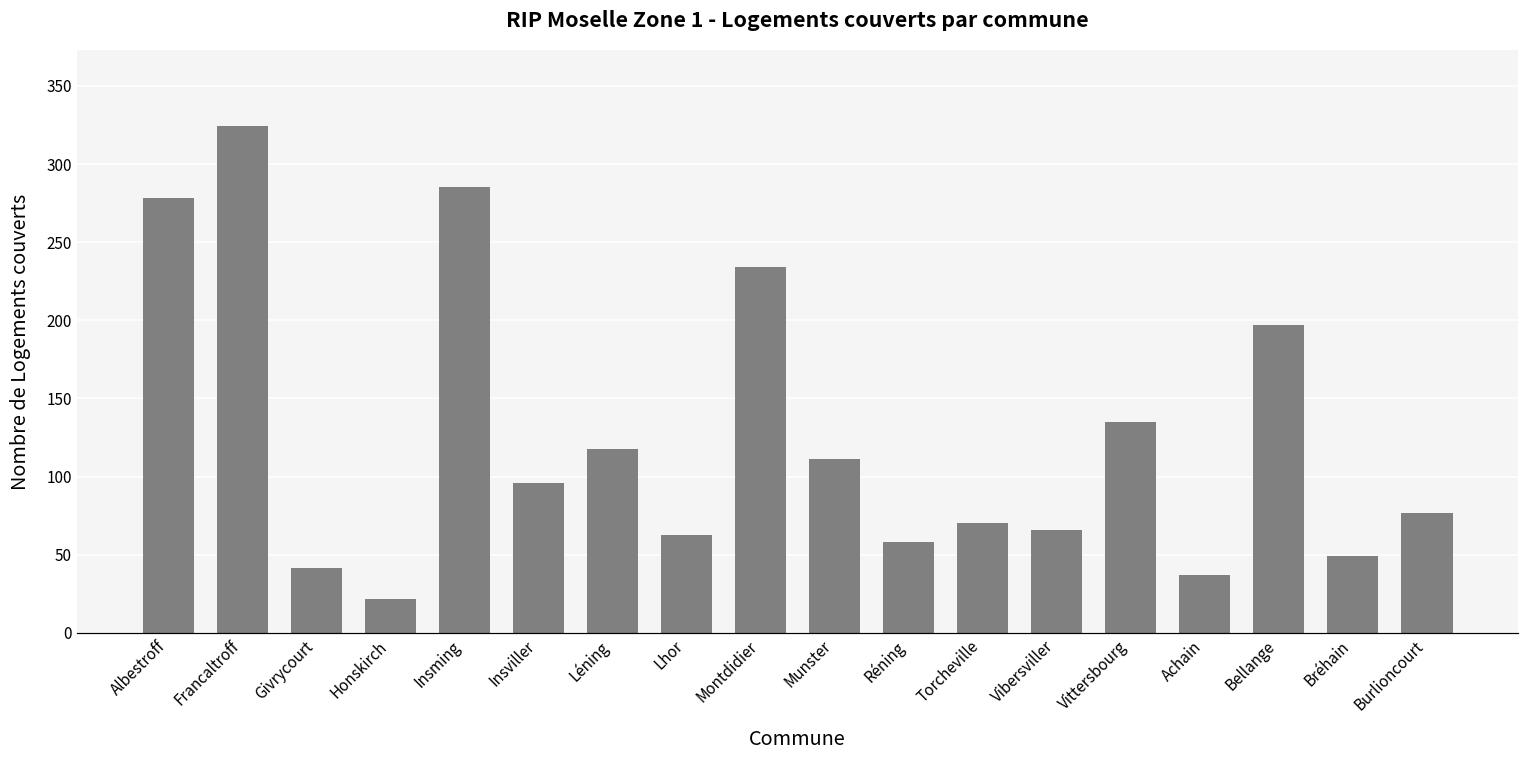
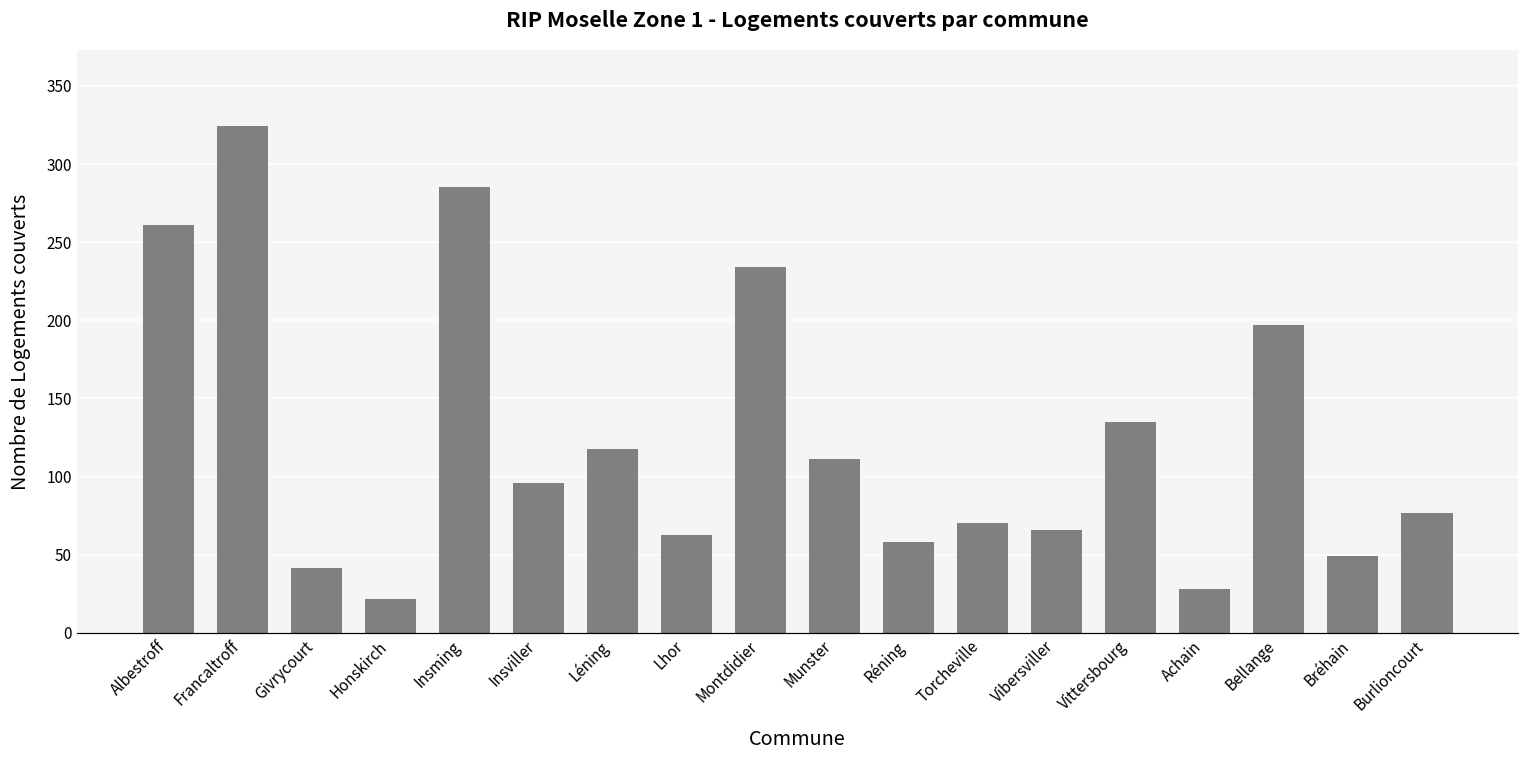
Albestroff: 278 -> 261
Achain: 37 -> 28
